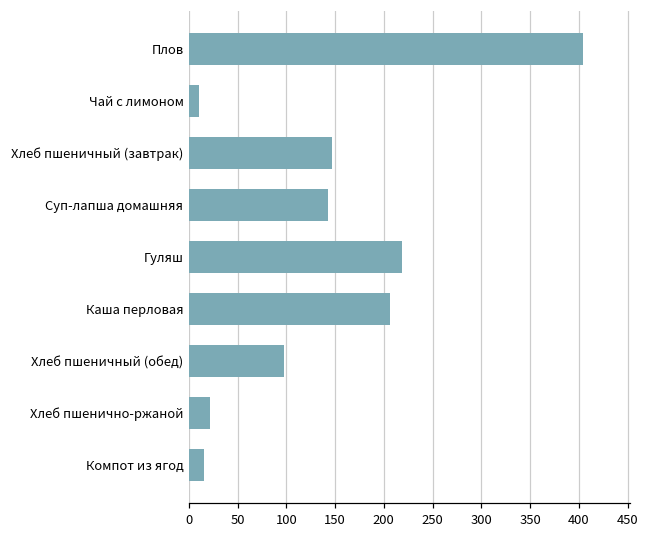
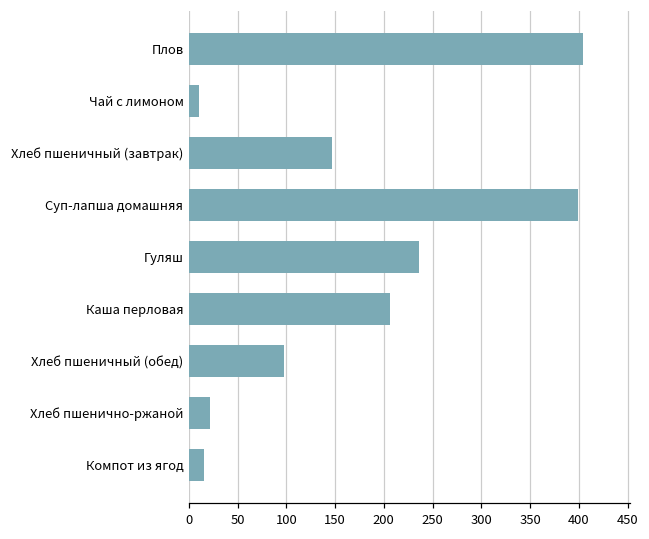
Суп-лапша домашняя: 140 -> 400
Гуляш: 220 -> 240
